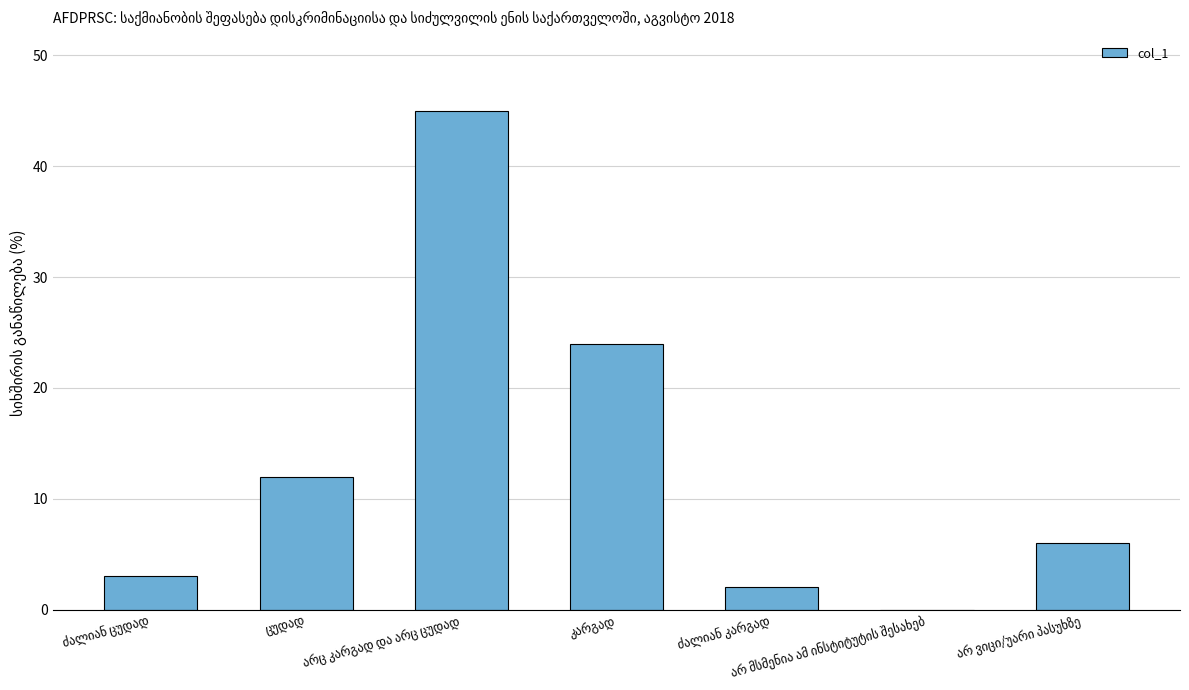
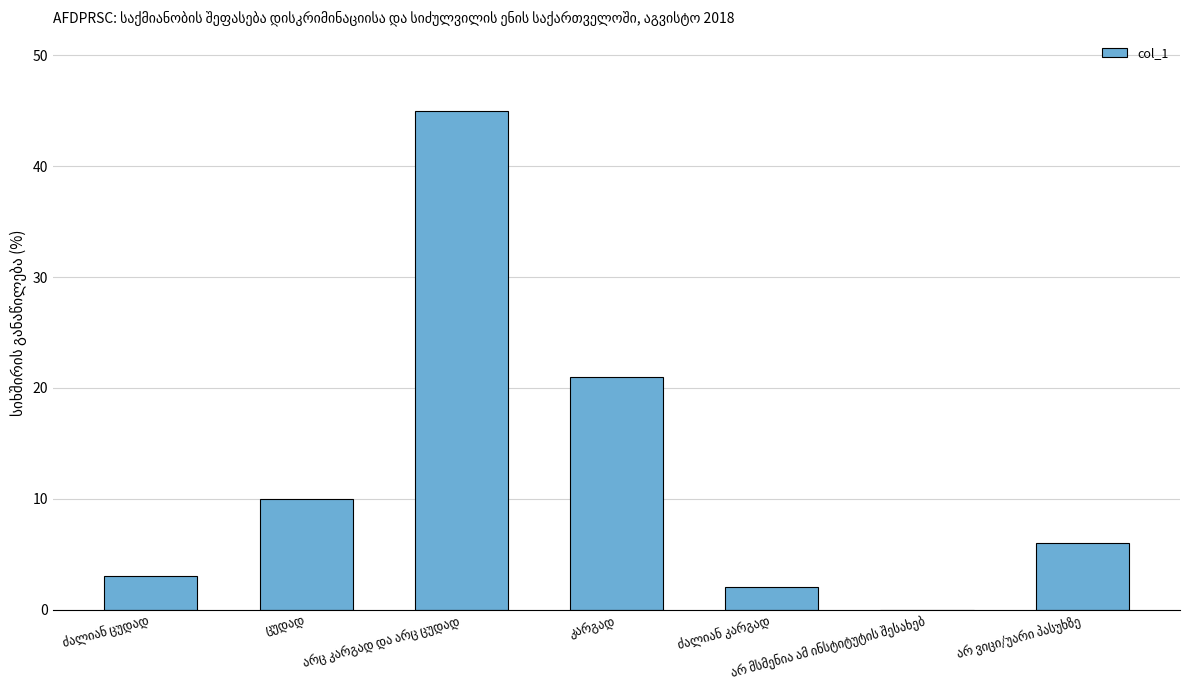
ცუდად: 12 -> 10
კარგად: 24 -> 21
